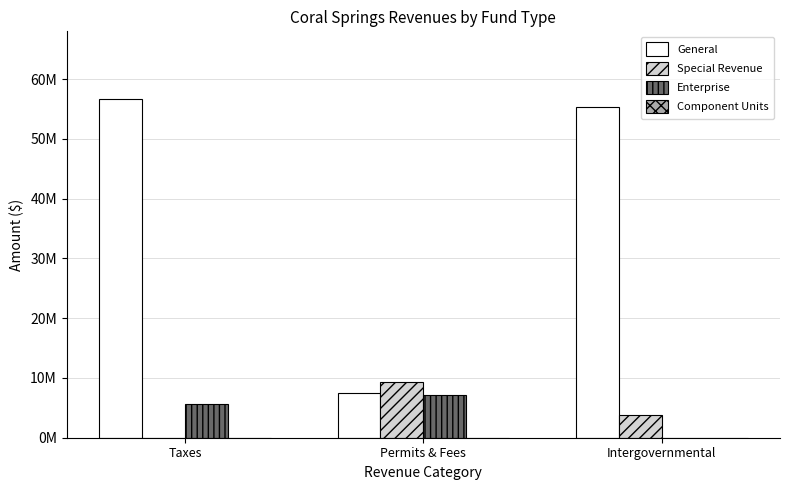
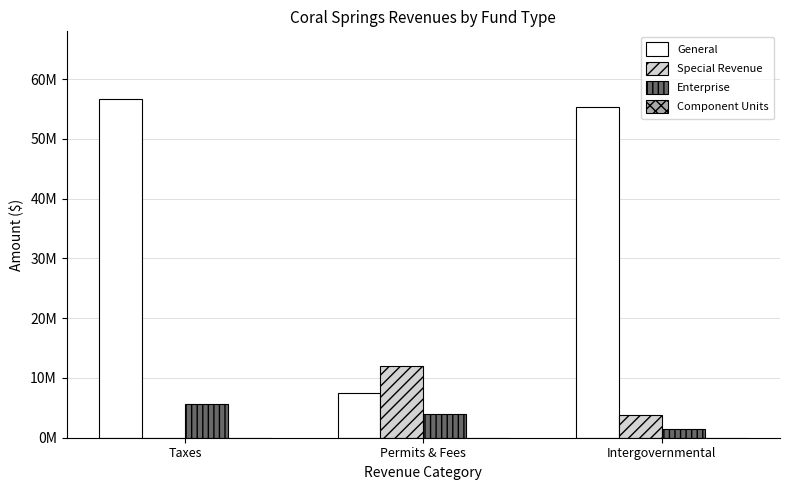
Special Revenue, Permits & Fees: 9000000 -> 12000000
Enterprise, Permits & Fees: 7000000 -> 4000000
Enterprise, Intergovernmental: 0 -> 1000000
